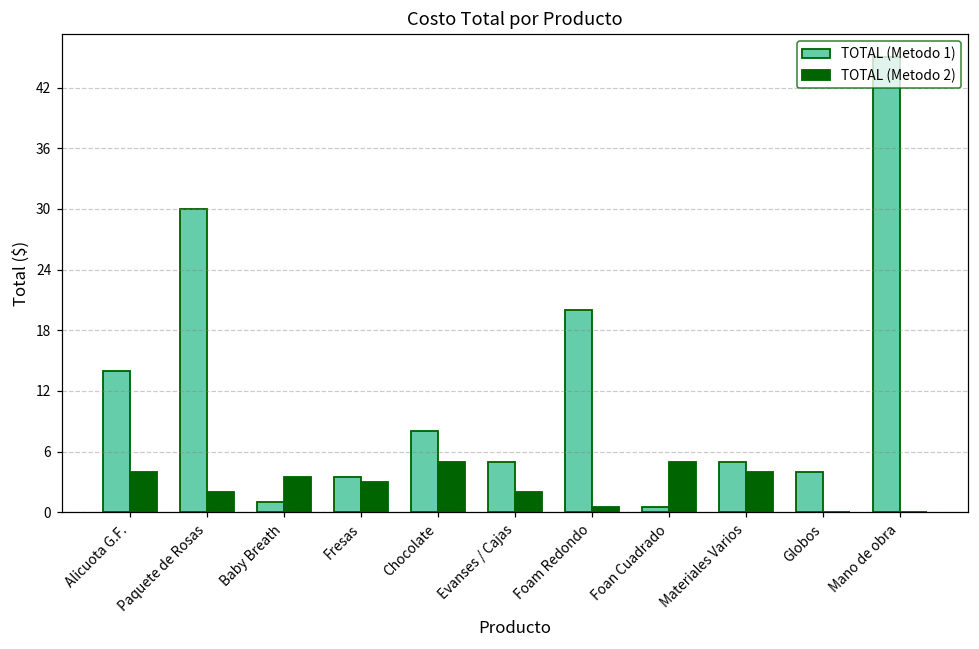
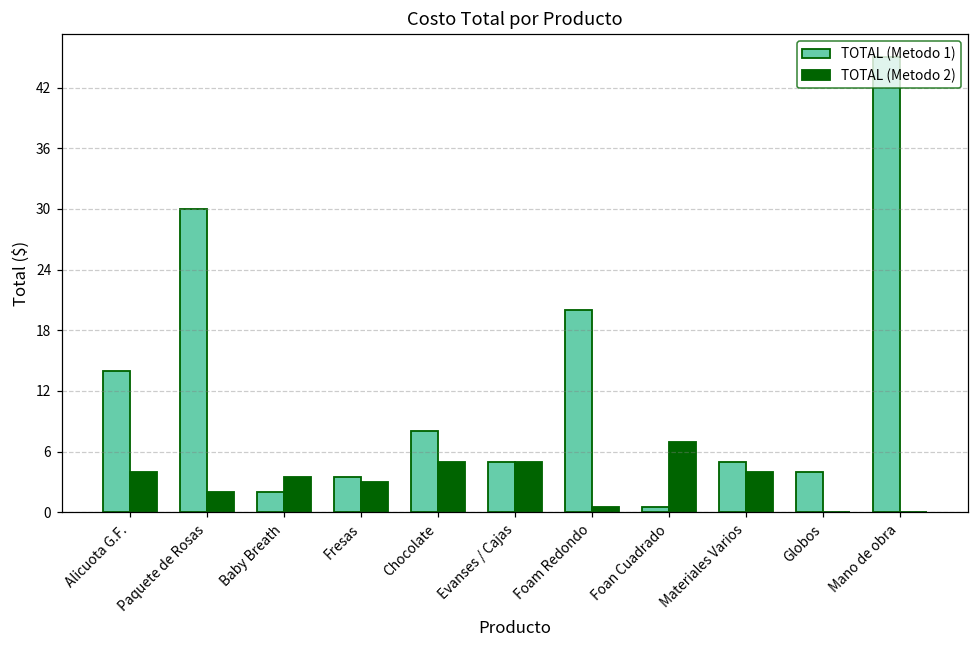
TOTAL (Metodo 1), Baby Breath: 1 -> 2
TOTAL (Metodo 2), Evanses / Cajas: 2 -> 5
TOTAL (Metodo 2), Foan Cuadrado: 5 -> 7
